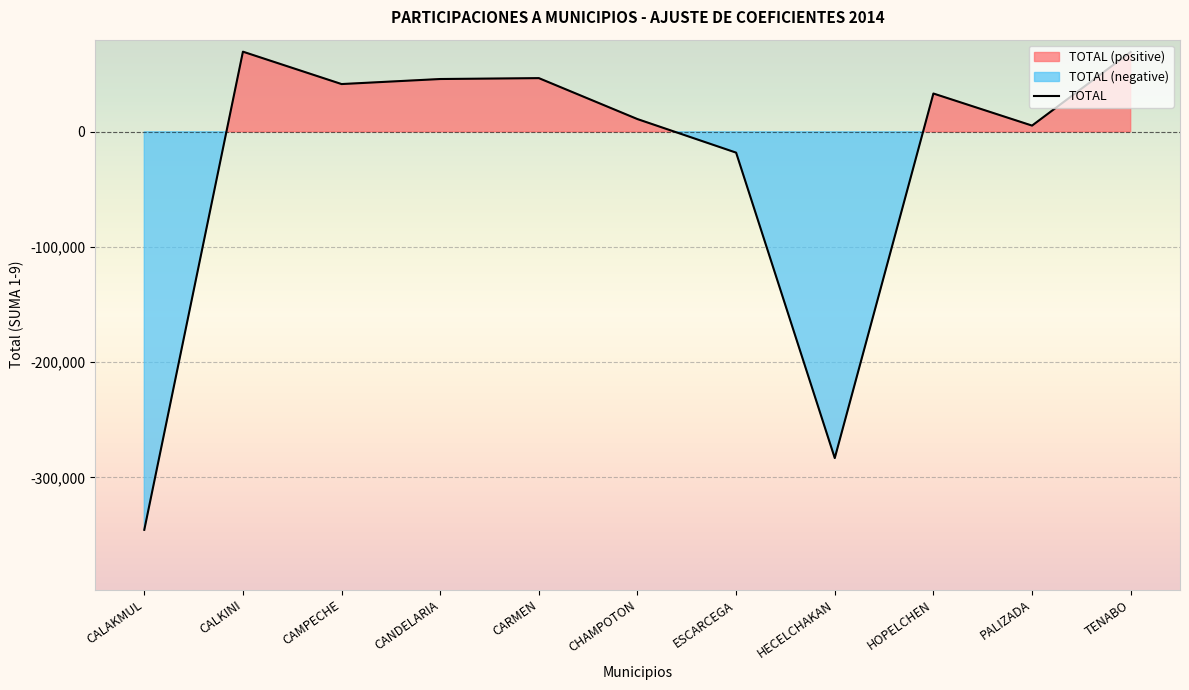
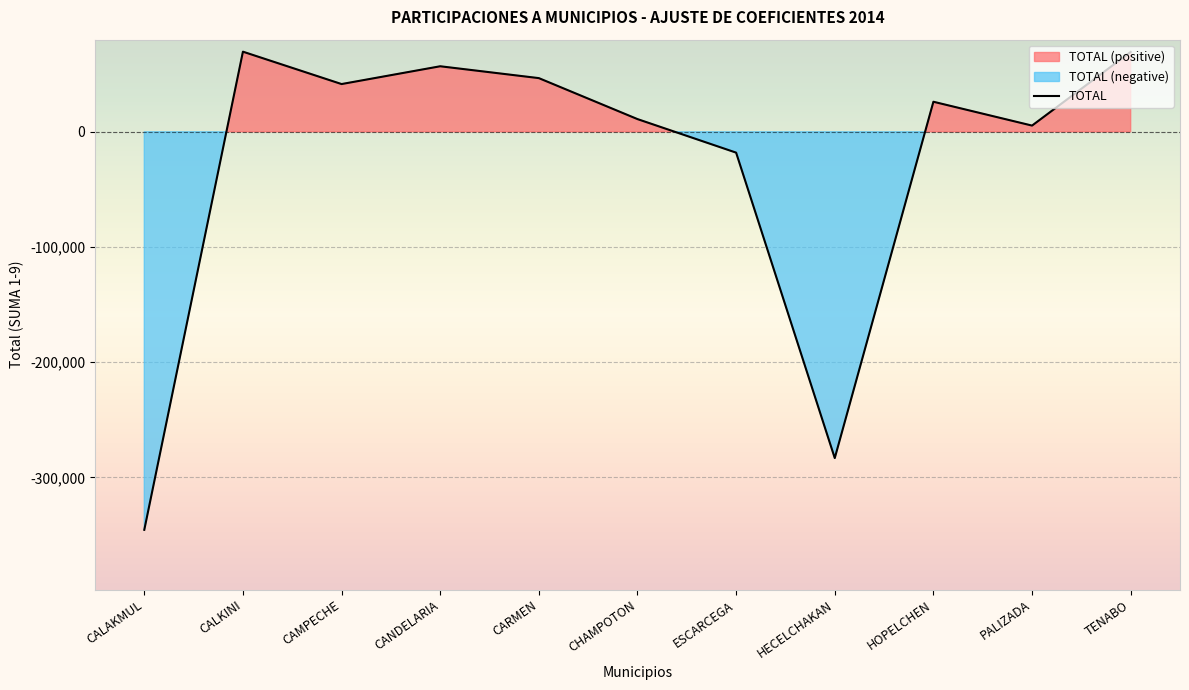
CANDELARIA: 46,000 -> 57,000
HOPELCHEN: 33,000 -> 26,000
